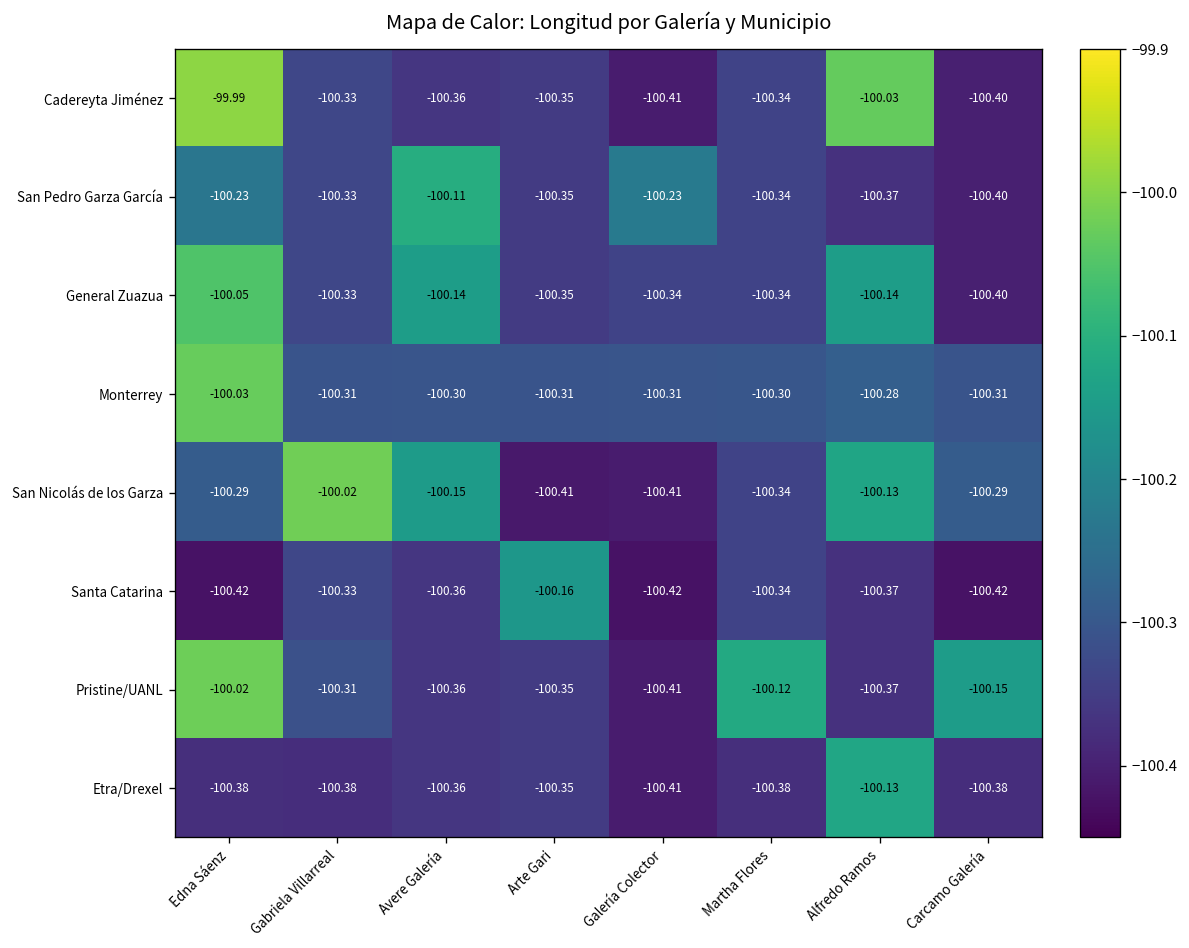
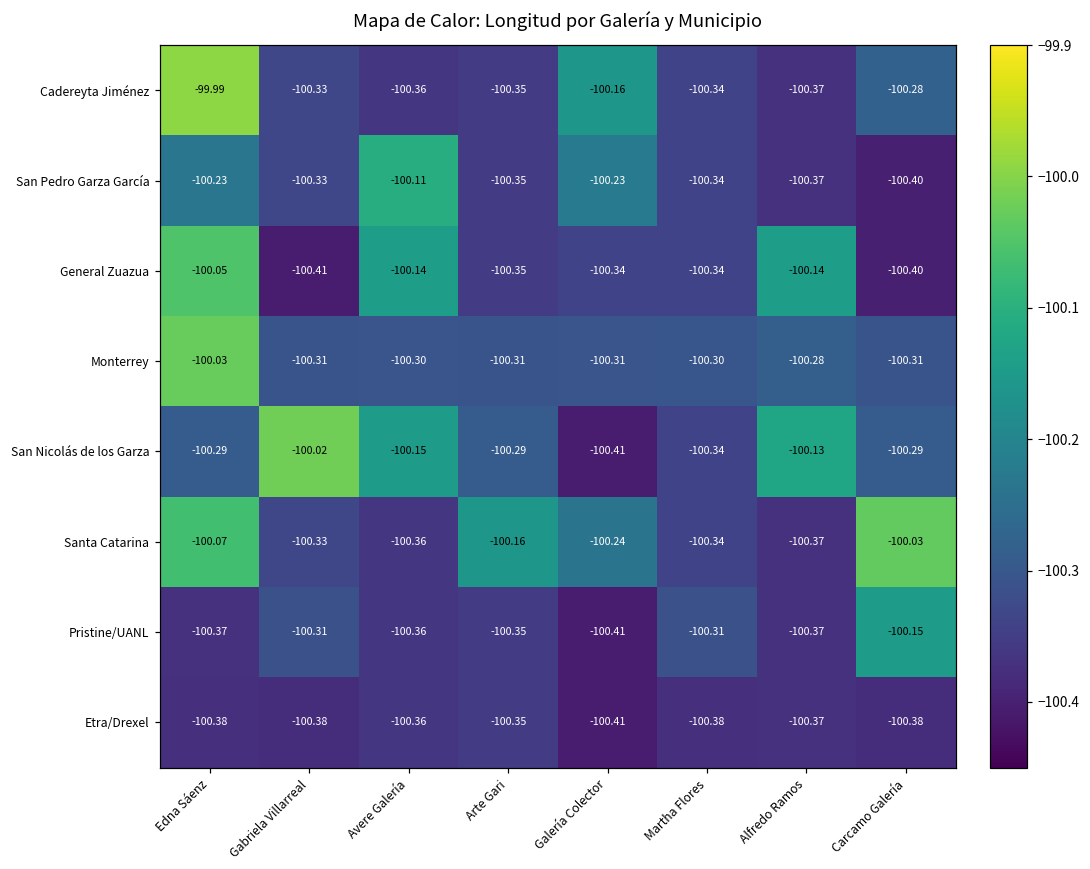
Cadereyta Jiménez, Galería Colector: -100.41 -> -100.16
Cadereyta Jiménez, Alfredo Ramos: -100.03 -> -100.37
Cadereyta Jiménez, Carcamo Galería: -100.40 -> -100.28
General Zuazua, Gabriela Villarreal: -100.33 -> -100.41
San Nicolás de los Garza, Arte Gari: -100.41 -> -100.29
Santa Catarina, Edna Sáenz: -100.42 -> -100.07
Santa Catarina, Galería Colector: -100.42 -> -100.24
Santa Catarina, Carcamo Galería: -100.42 -> -100.03
Pristine/UANL, Edna Sáenz: -100.02 -> -100.37
Pristine/UANL, Martha Flores: -100.12 -> -100.31
Etra/Drexel, Alfredo Ramos: -100.13 -> -100.37
